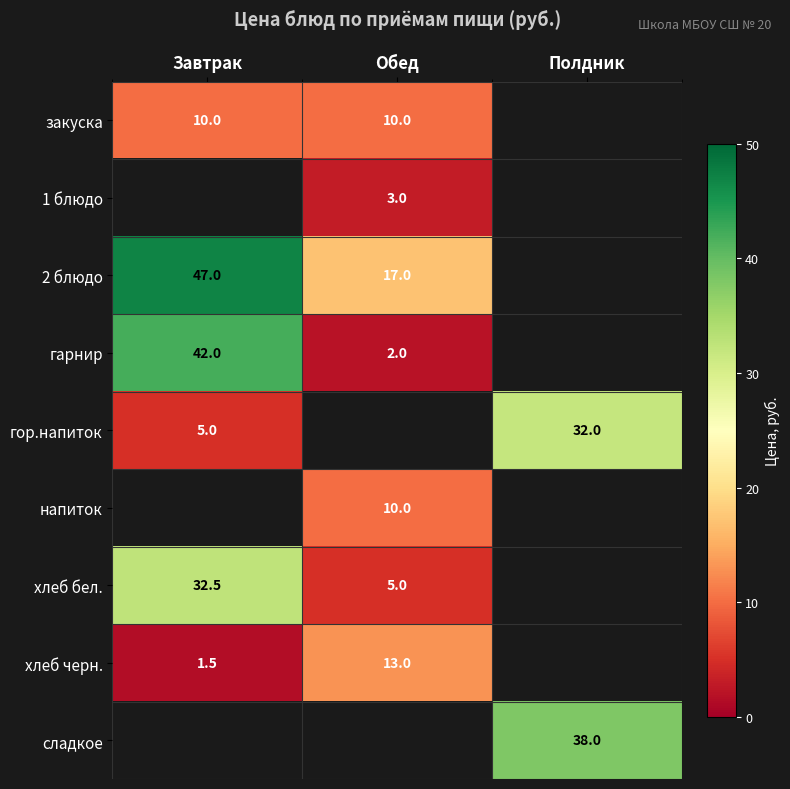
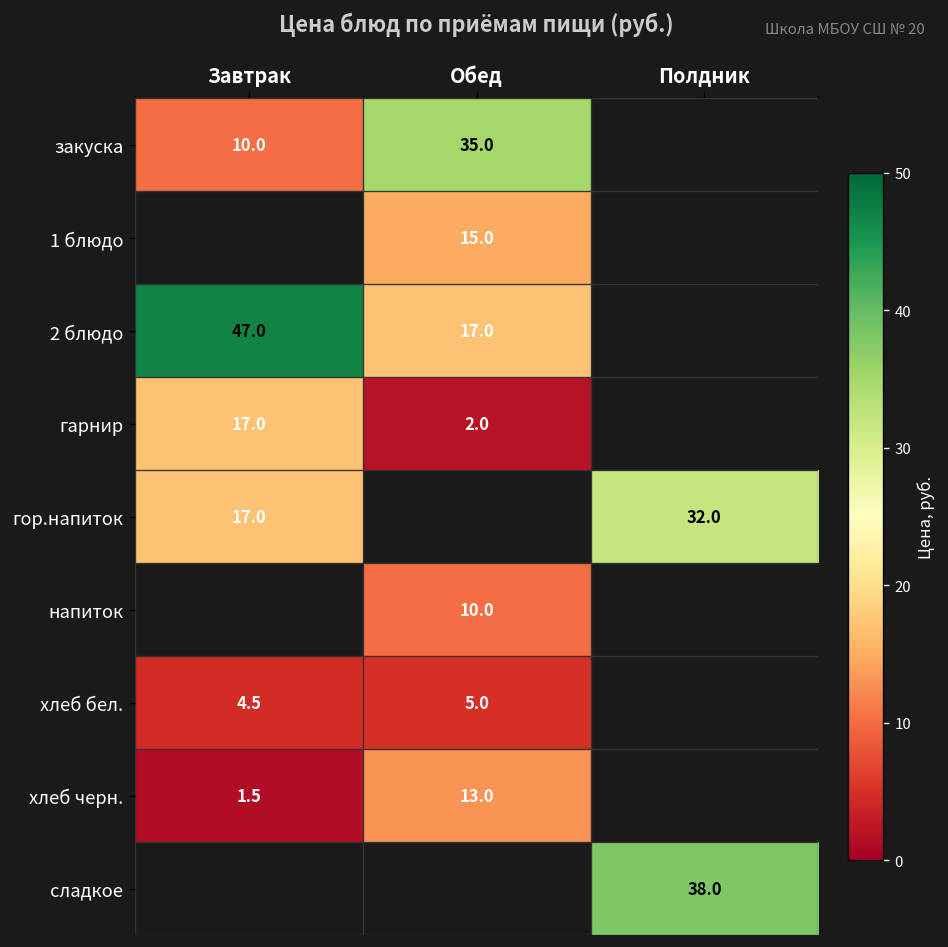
закуска, Обед: 10.0 -> 35.0
1 блюдо, Обед: 3.0 -> 15.0
гарнир, Завтрак: 42.0 -> 17.0
гор.напиток, Завтрак: 5.0 -> 17.0
хлеб бел., Завтрак: 32.5 -> 4.5
